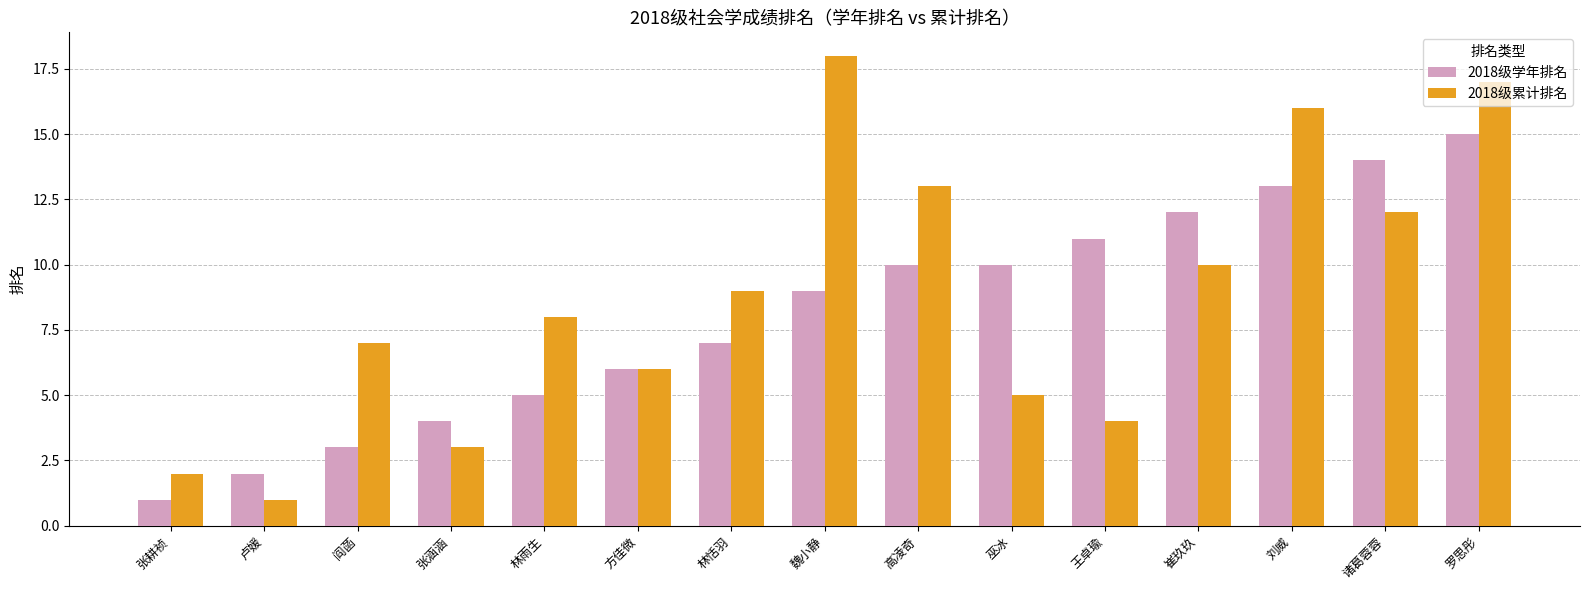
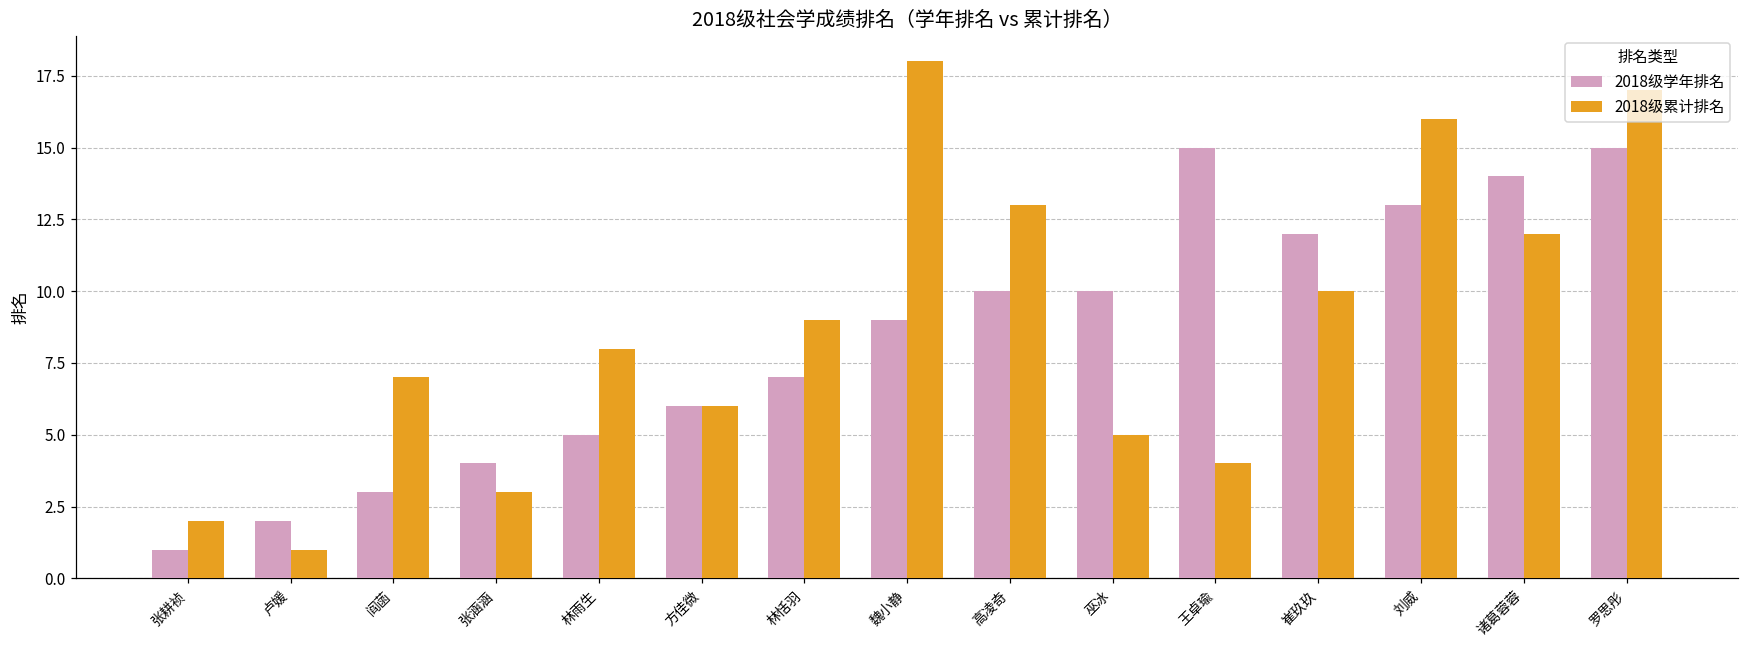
2018级学年排名, 王卓瑜: 11 -> 15
